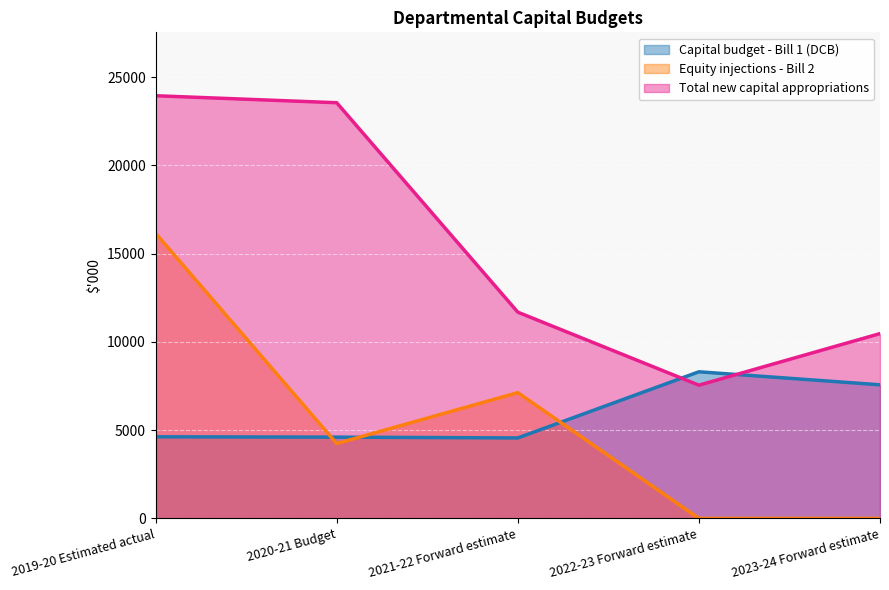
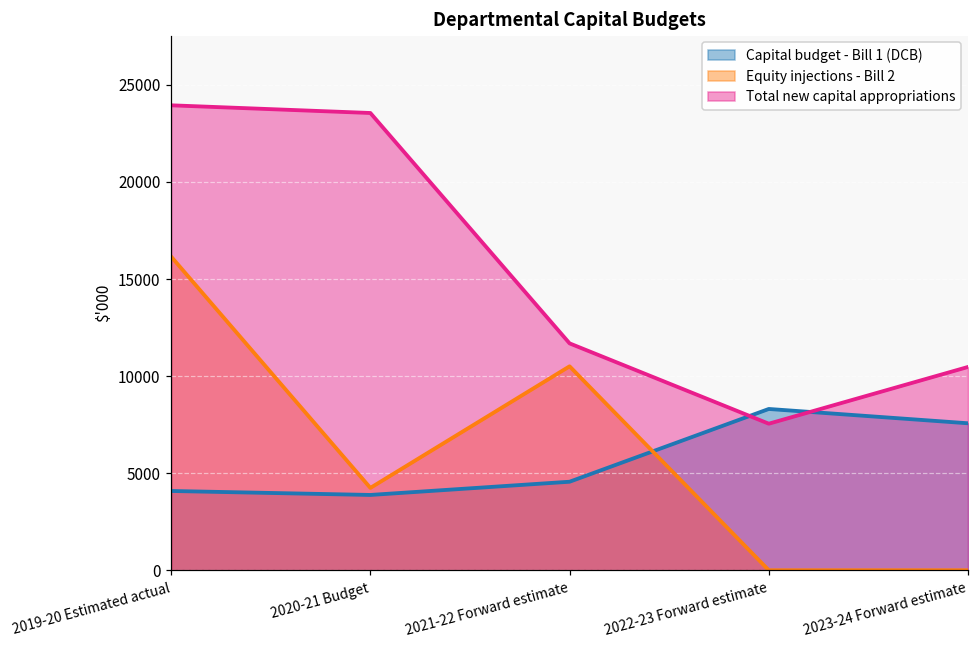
Capital budget - Bill 1 (DCB), 2019-20 Estimated actual: 4600 -> 4100
Capital budget - Bill 1 (DCB), 2020-21 Budget: 4600 -> 3900
Equity injections - Bill 2, 2021-22 Forward estimate: 7100 -> 10500
